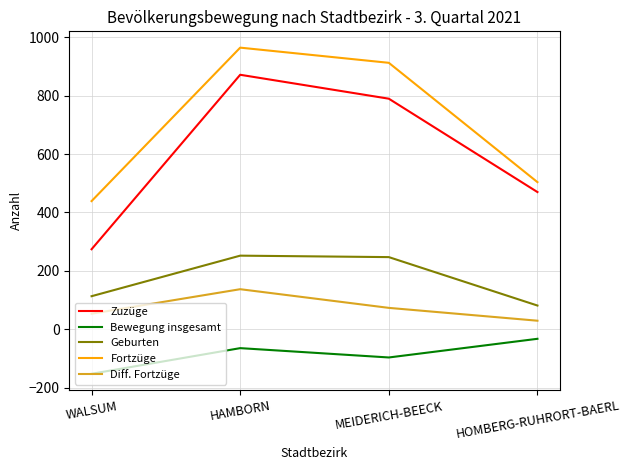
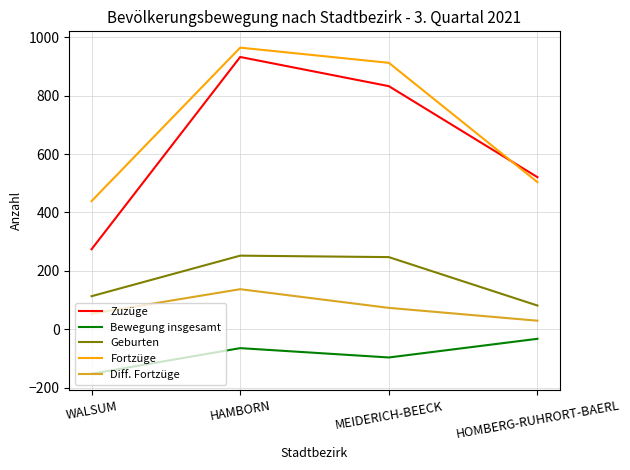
Zuzüge, HAMBORN: 870 -> 930
Zuzüge, MEIDERICH-BEECK: 790 -> 830
Zuzüge, HOMBERG-RUHRORT-BAERL: 470 -> 520
